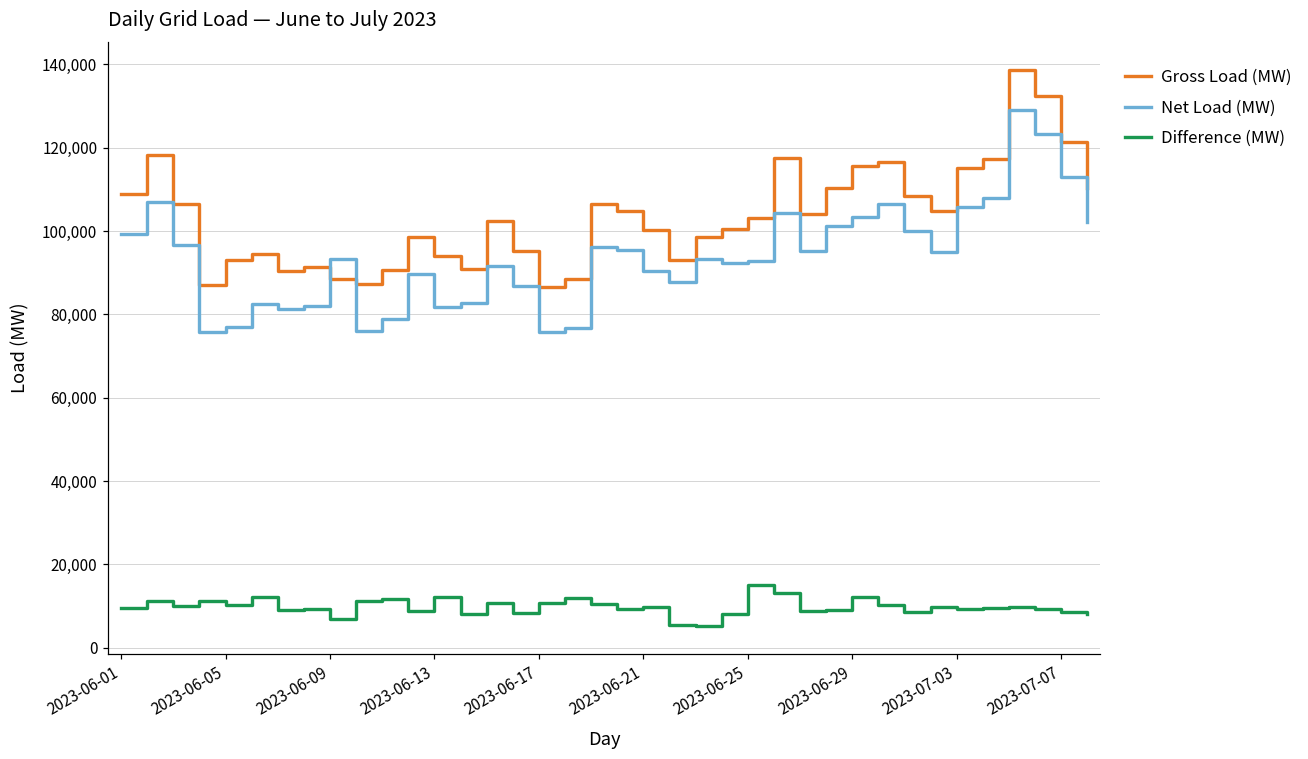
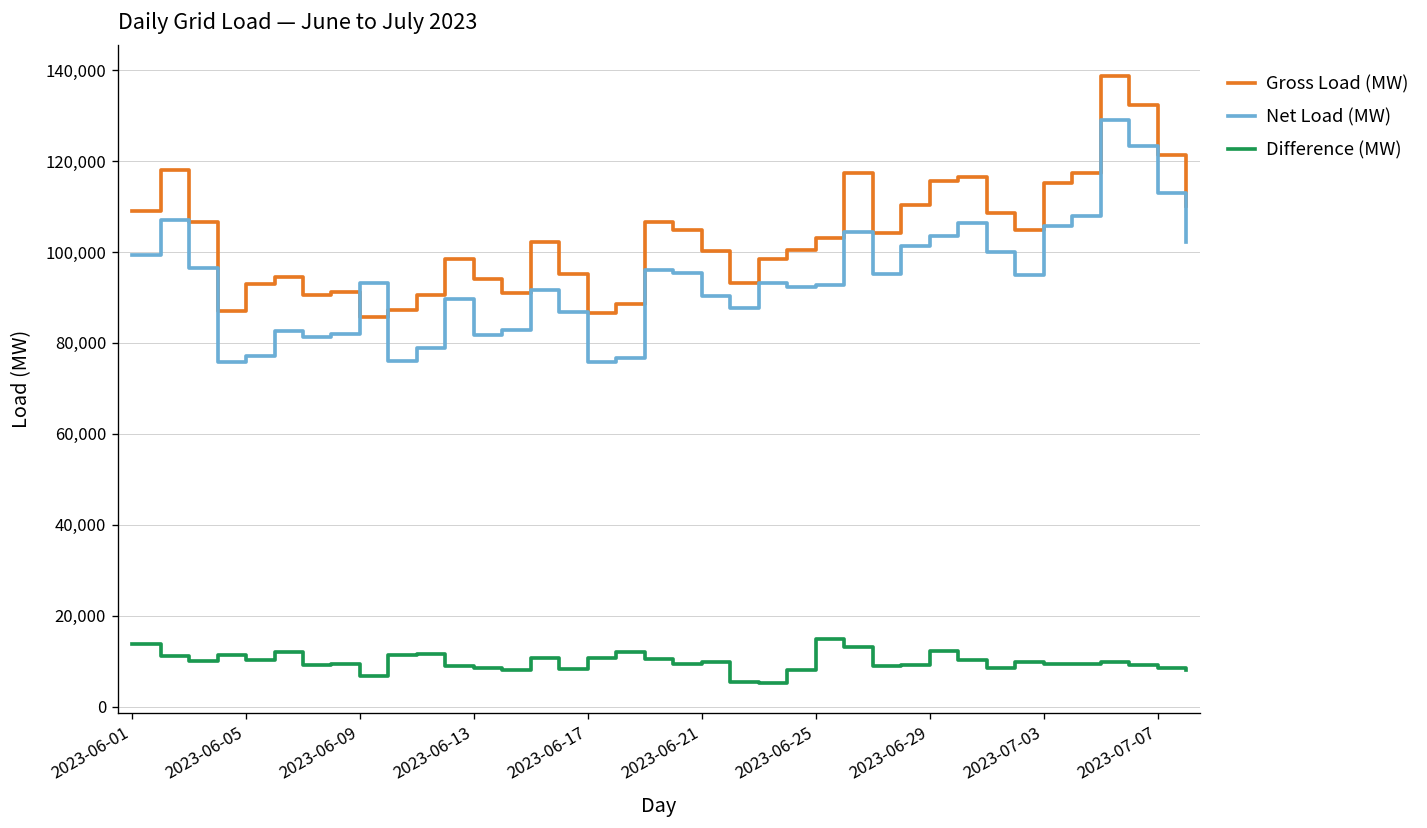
Difference (MW), 2023-06-01: 10,000 -> 14,000
Gross Load (MW), 2023-06-09: 89,000 -> 86,000
Difference (MW), 2023-06-13: 12,000 -> 9,000
